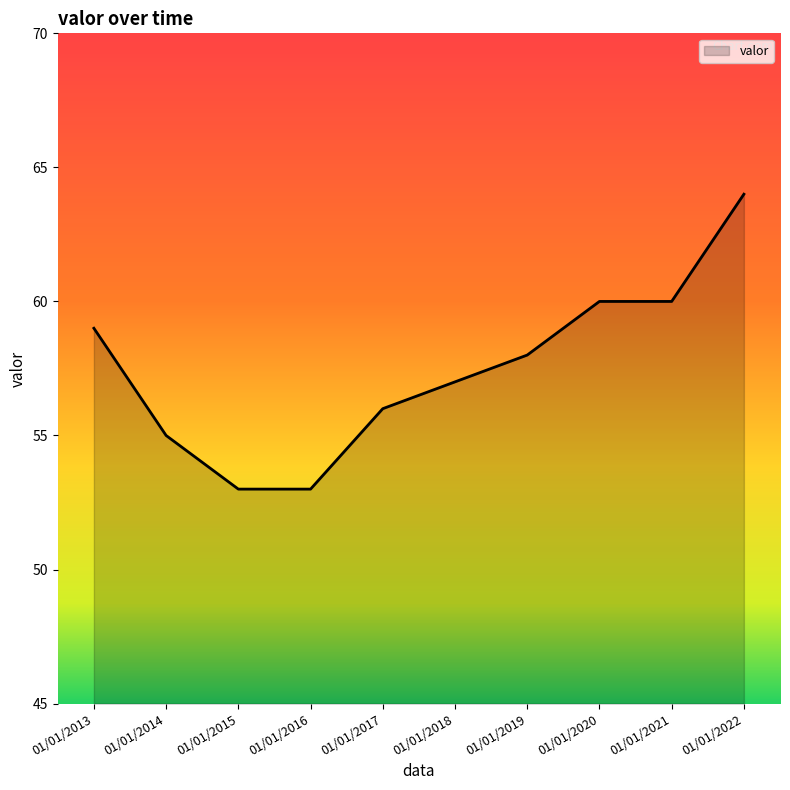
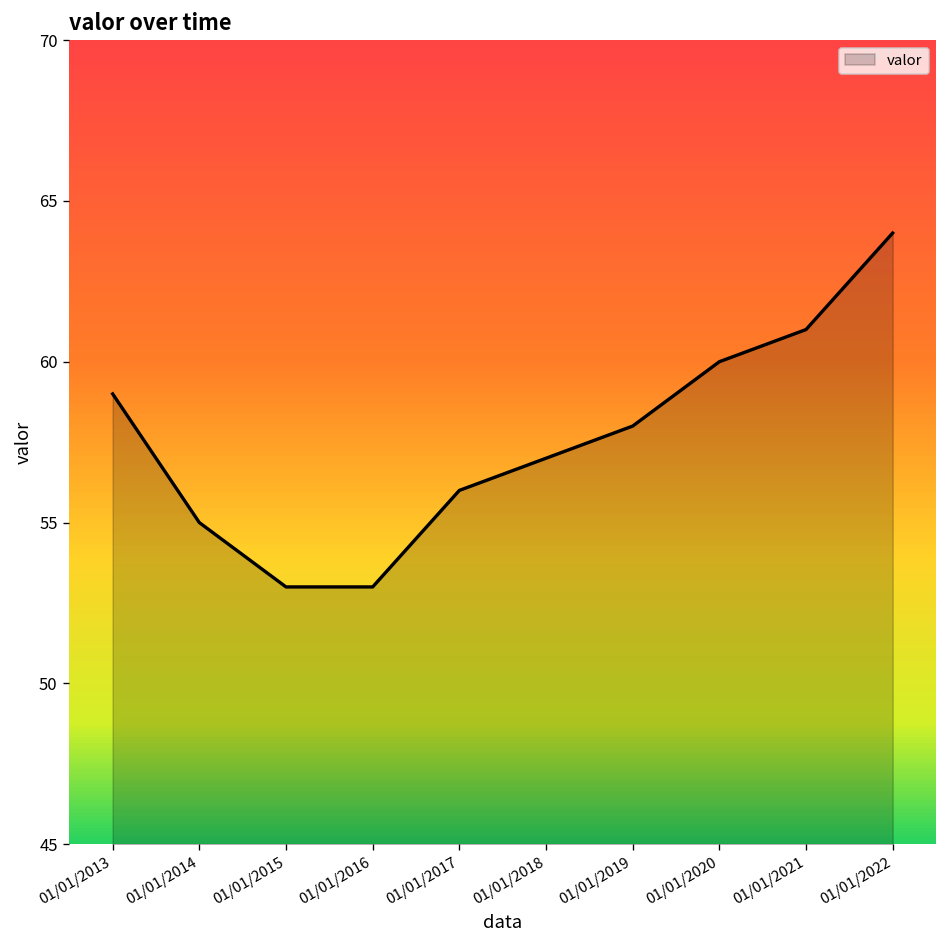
01/01/2021: 60 -> 61
